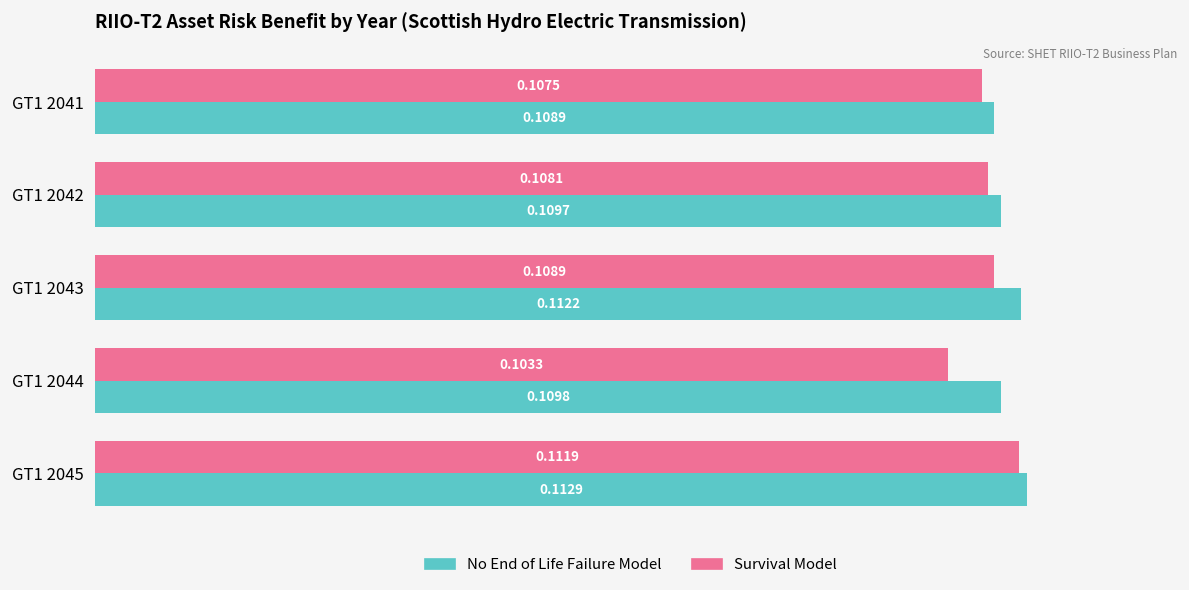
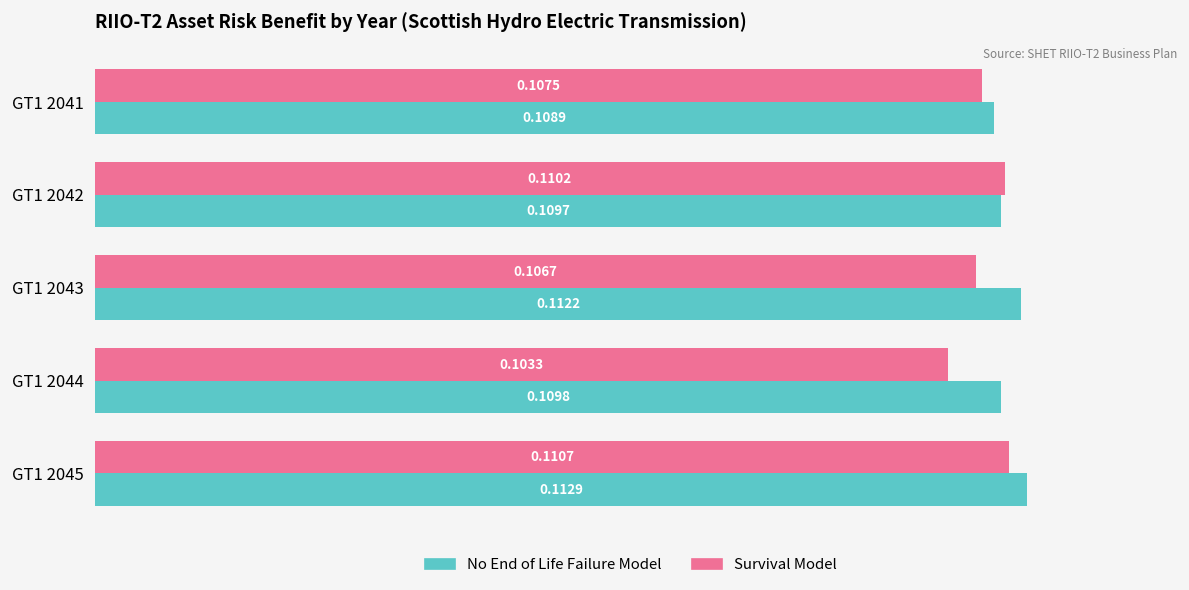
Survival Model, GT1 2042: 0.1081 -> 0.1102
Survival Model, GT1 2043: 0.1089 -> 0.1067
Survival Model, GT1 2045: 0.1119 -> 0.1107
